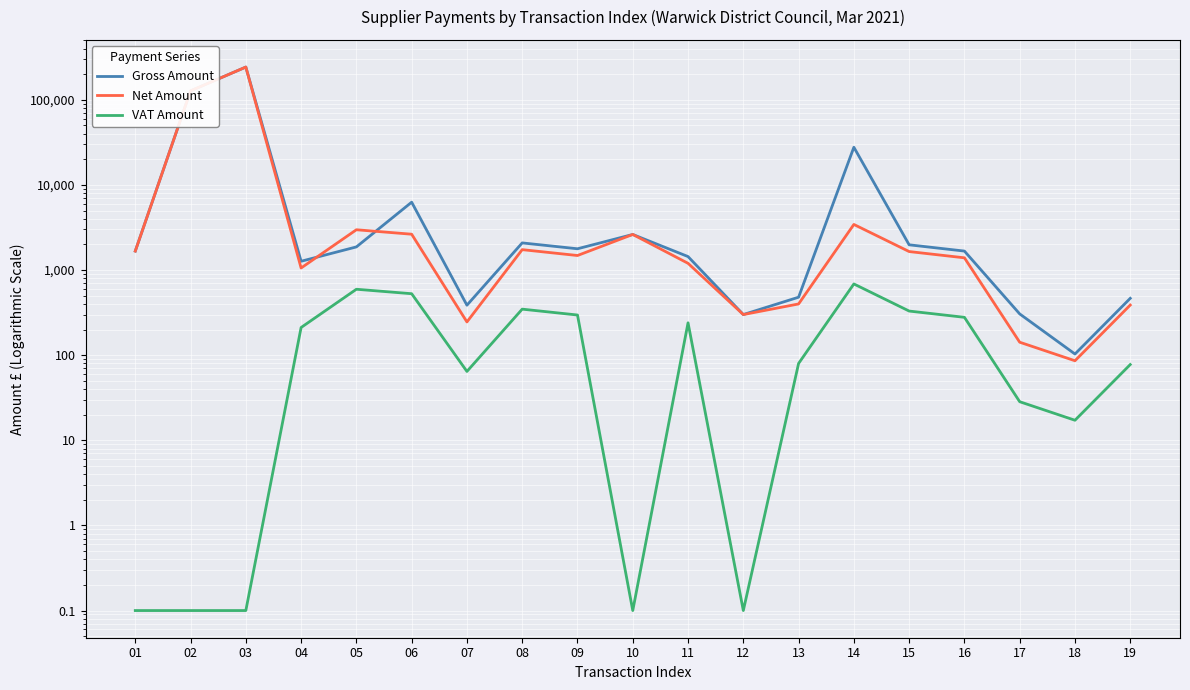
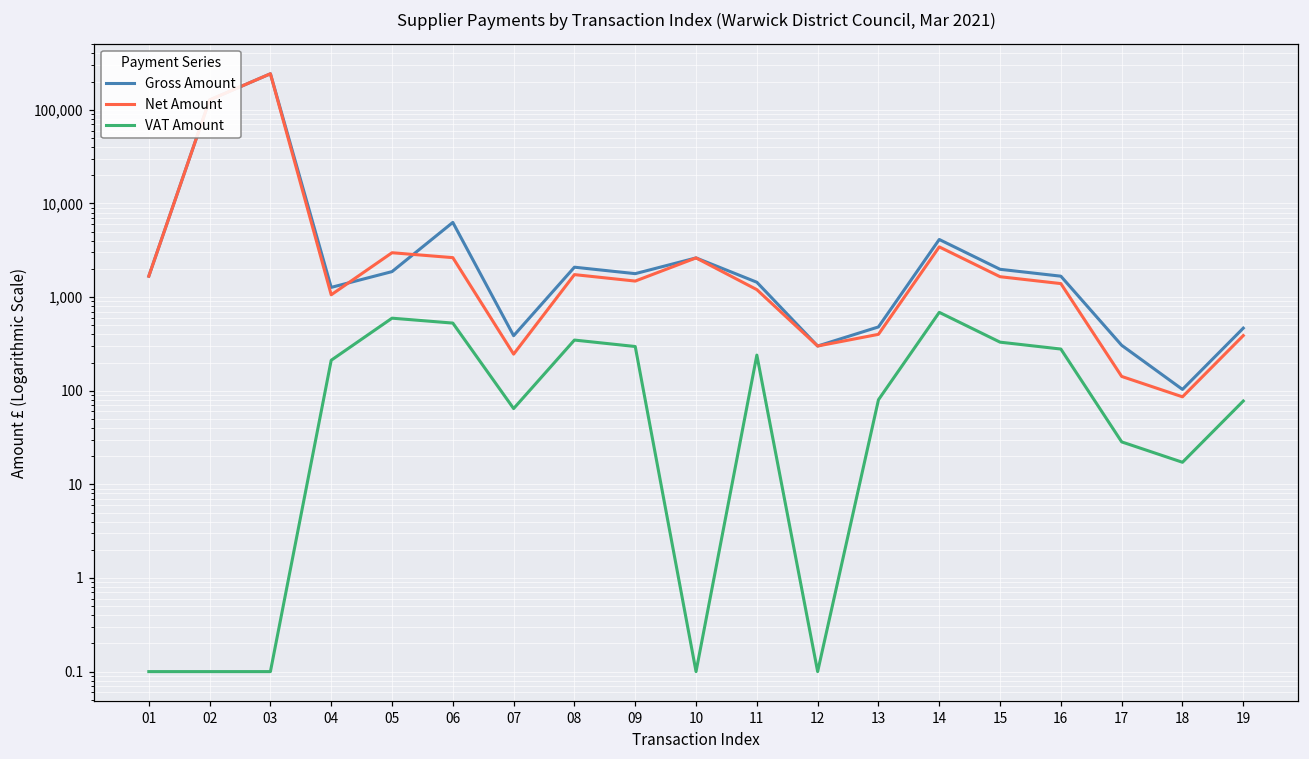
Gross Amount, 14: 28,000 -> 4,000
